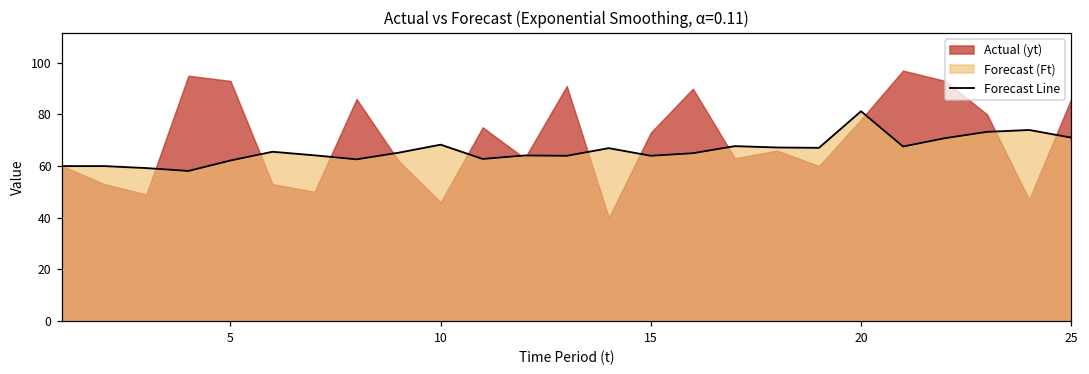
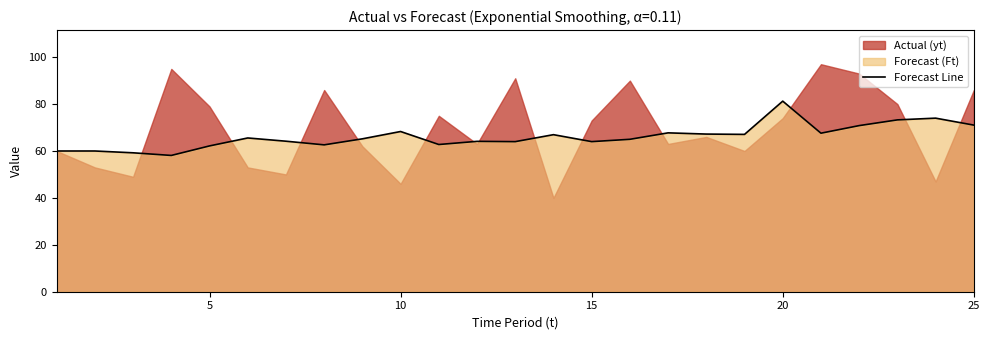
Actual (yt), 5: 93 -> 79
Actual (yt), 20: 78 -> 74
